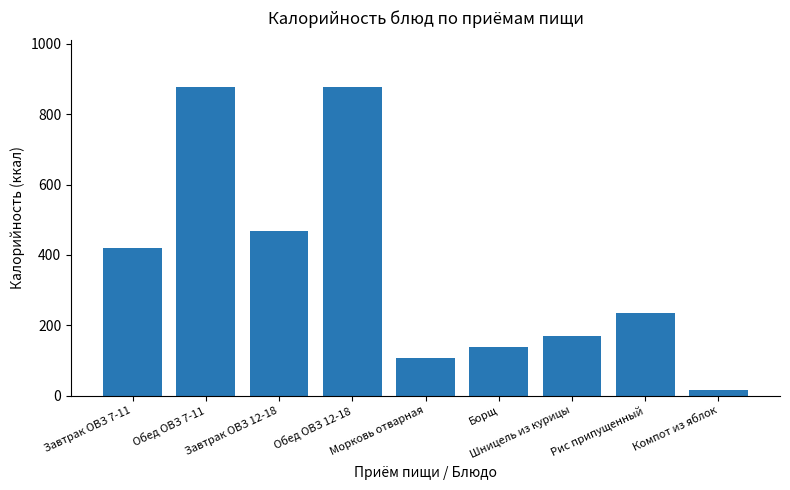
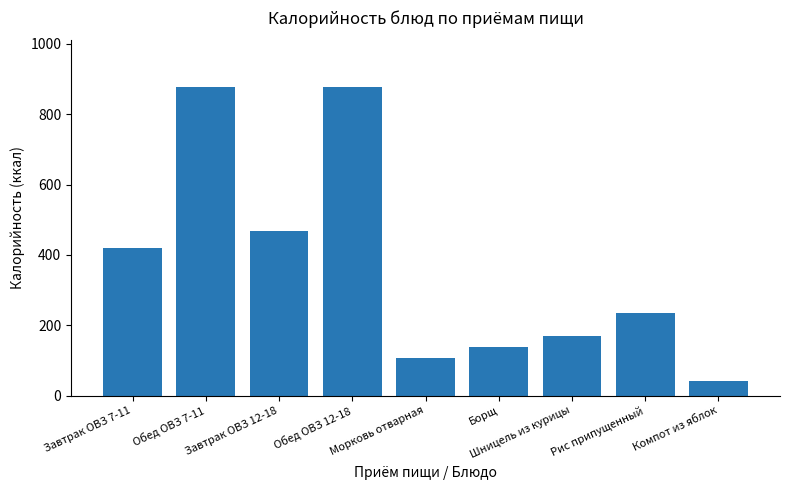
Компот из яблок: 20 -> 40
